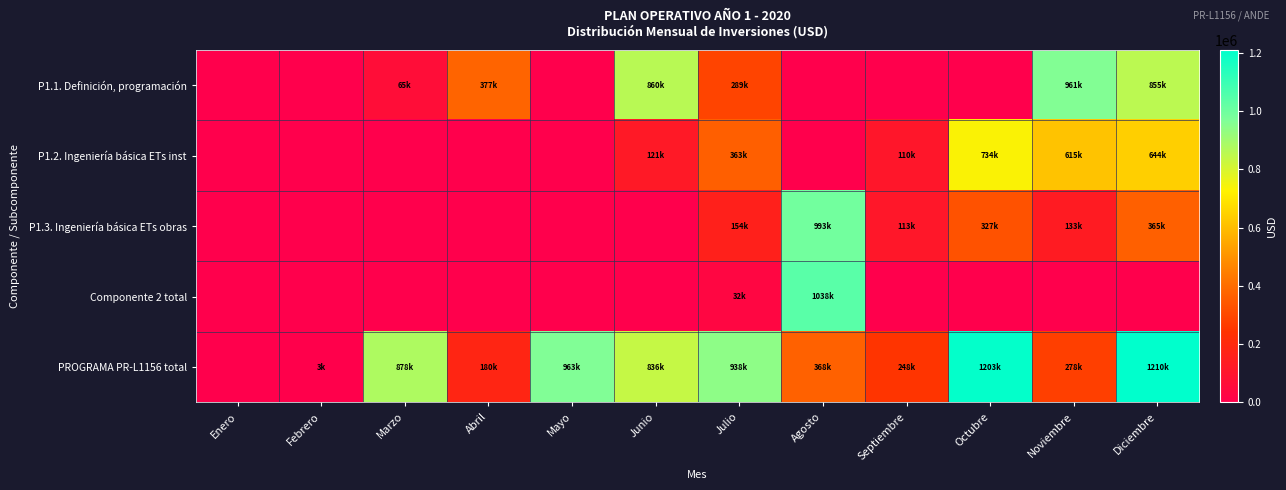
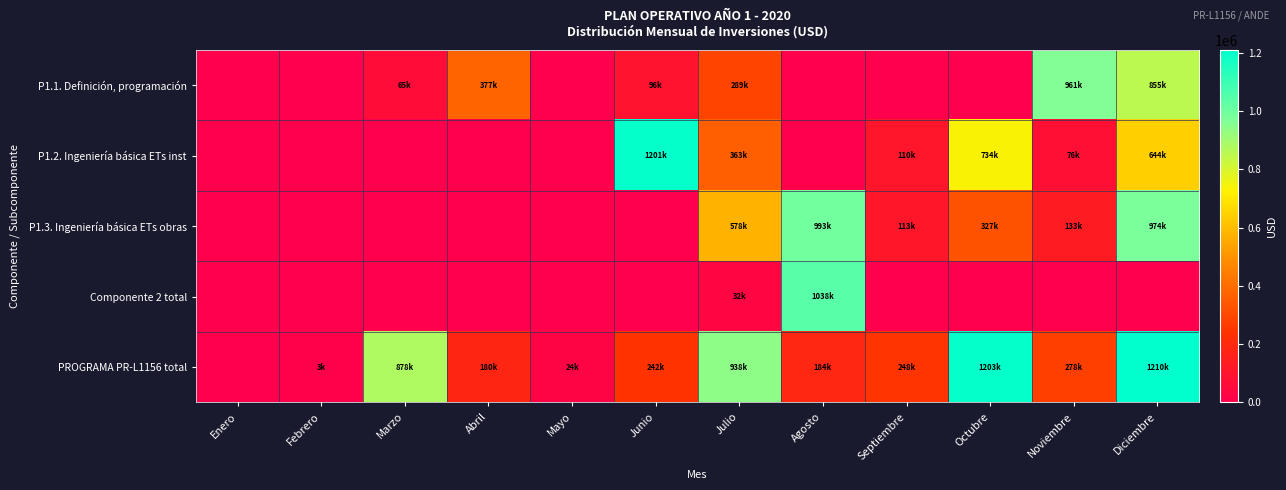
P1.1. Definición, programación, Junio: 860k -> 96k
P1.2. Ingeniería básica ETs inst, Junio: 121k -> 1201k
P1.2. Ingeniería básica ETs inst, Noviembre: 615k -> 76k
P1.3. Ingeniería básica ETs obras, Julio: 154k -> 578k
P1.3. Ingeniería básica ETs obras, Diciembre: 365k -> 974k
PROGRAMA PR-L1156 total, Mayo: 963k -> 24k
PROGRAMA PR-L1156 total, Junio: 836k -> 242k
PROGRAMA PR-L1156 total, Agosto: 368k -> 184k
